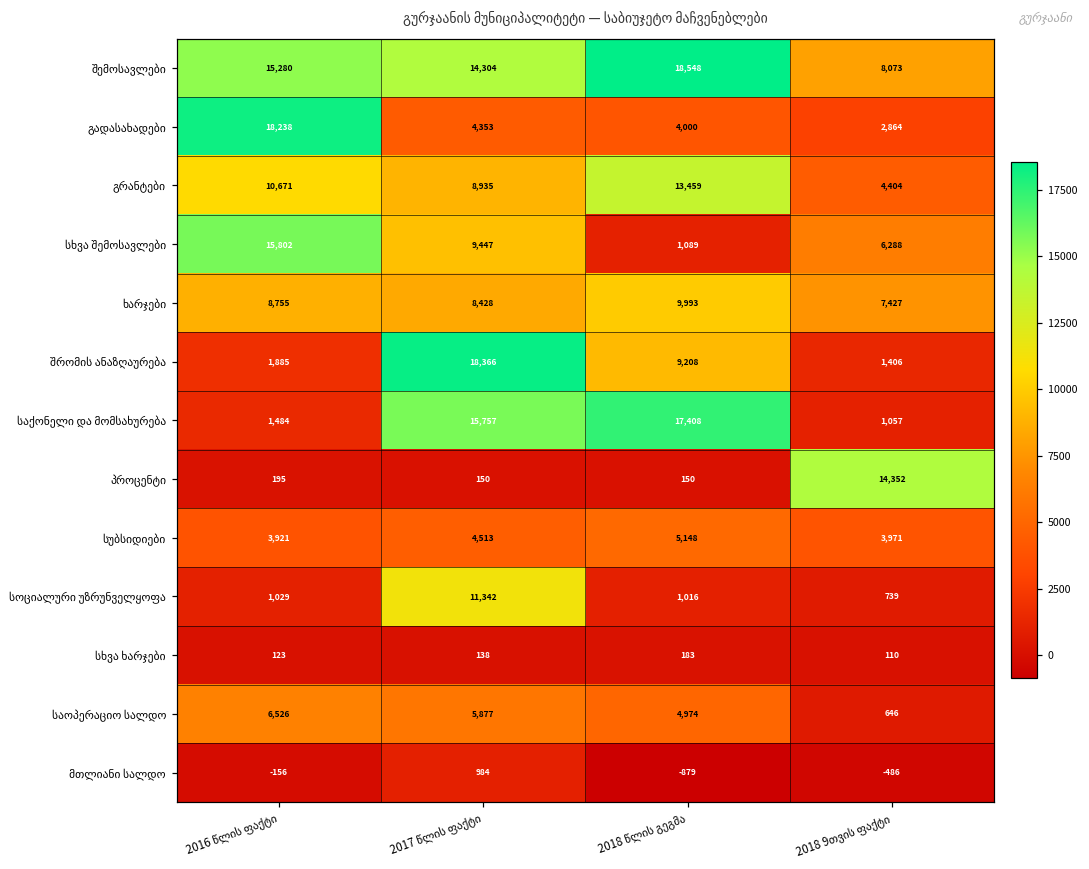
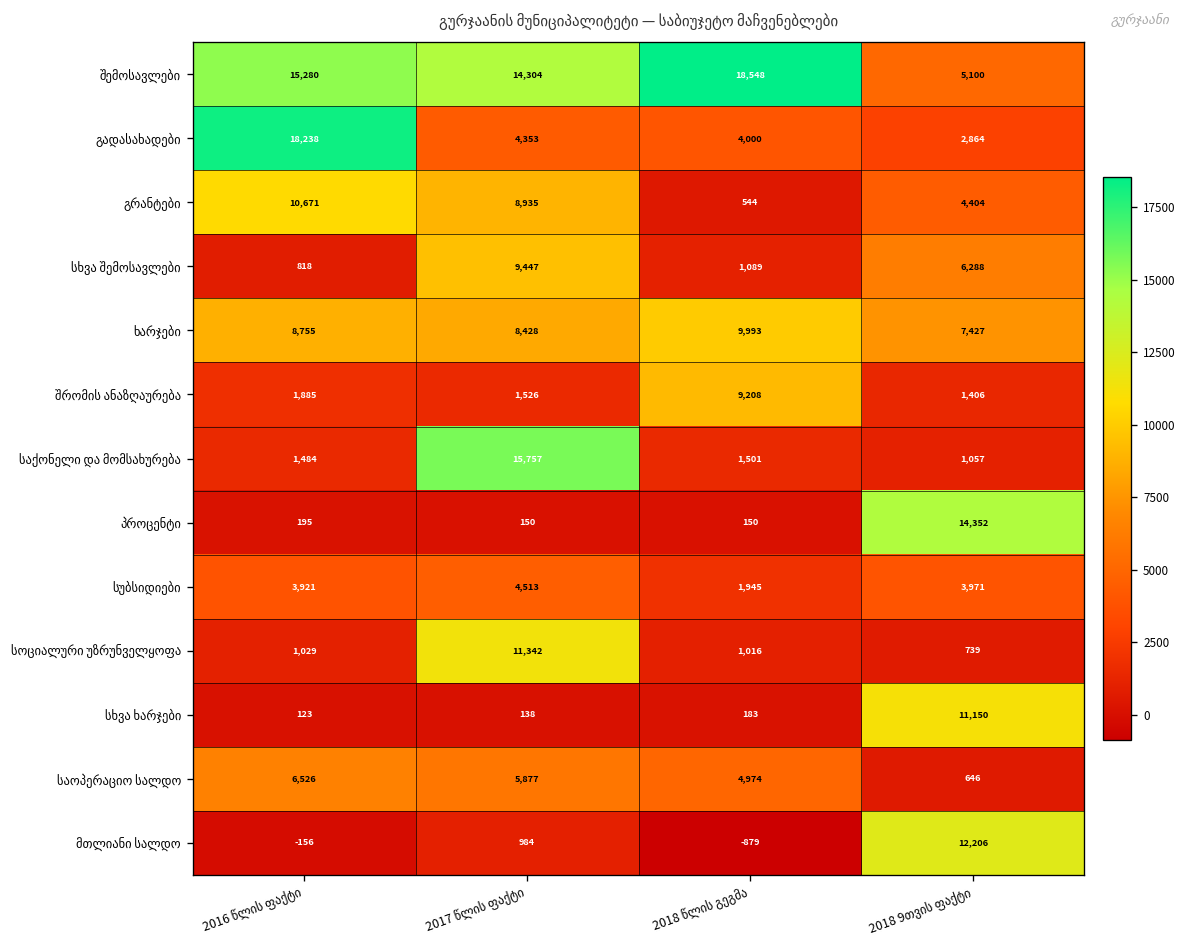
შემოსავლები, 2018 9თვის ფაქტი: 8,073 -> 5,100
გრანტები, 2018 წლის გეგმა: 13,459 -> 544
სხვა შემოსავლები, 2016 წლის ფაქტი: 15,802 -> 818
შრომის ანაზღაურება, 2017 წლის ფაქტი: 18,366 -> 1,526
საქონელი და მომსახურება, 2018 წლის გეგმა: 17,408 -> 1,501
სუბსიდიები, 2018 წლის გეგმა: 5,148 -> 1,945
სხვა ხარჯები, 2018 9თვის ფაქტი: 110 -> 11,150
მთლიანი სალდო, 2018 9თვის ფაქტი: -486 -> 12,206
